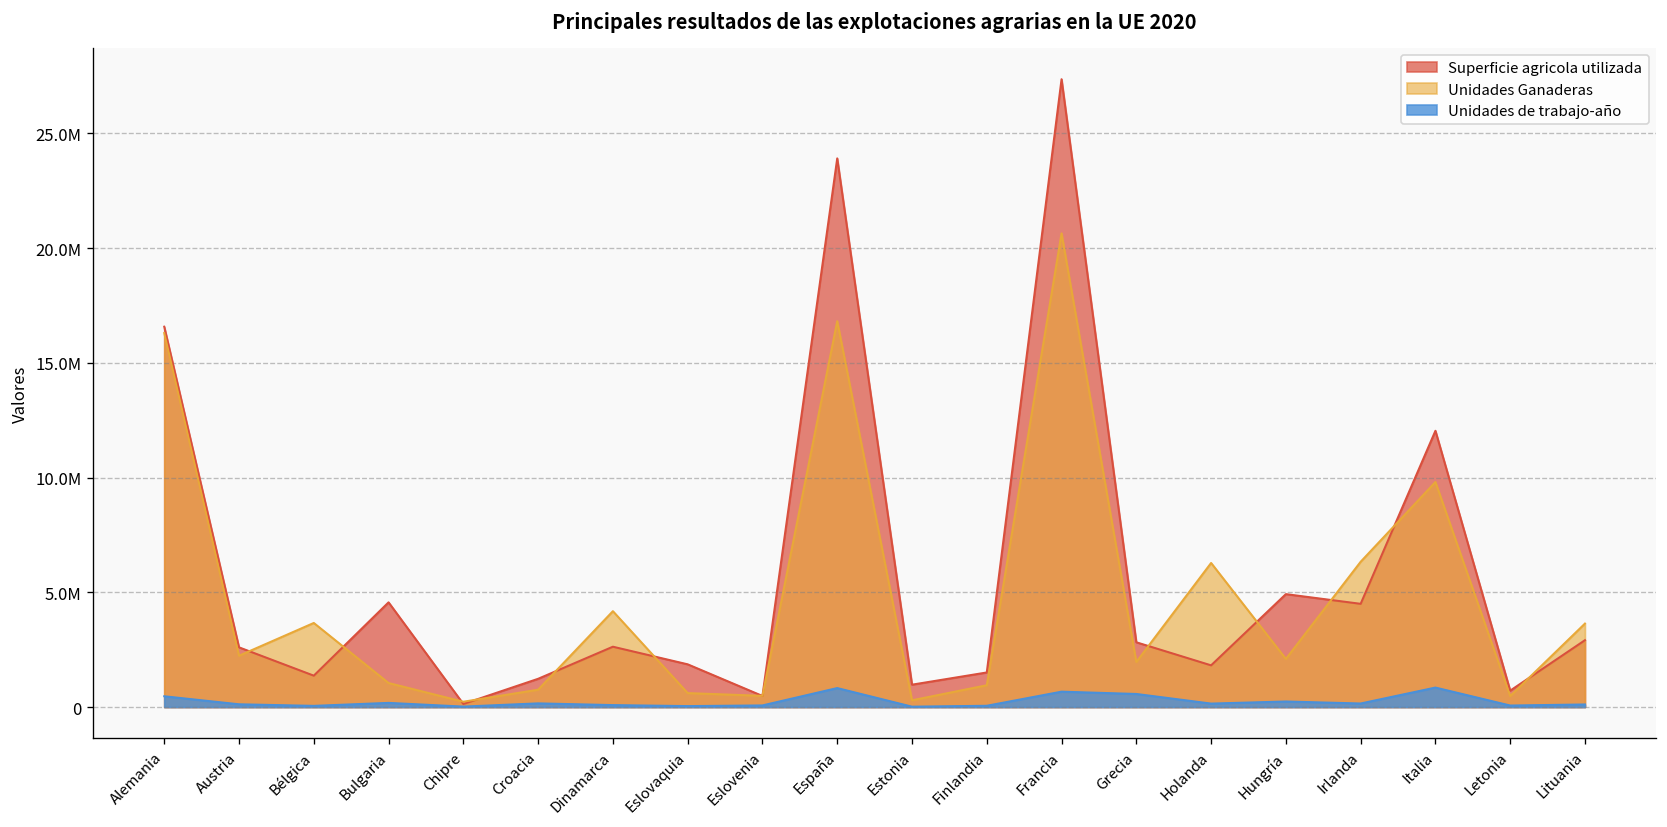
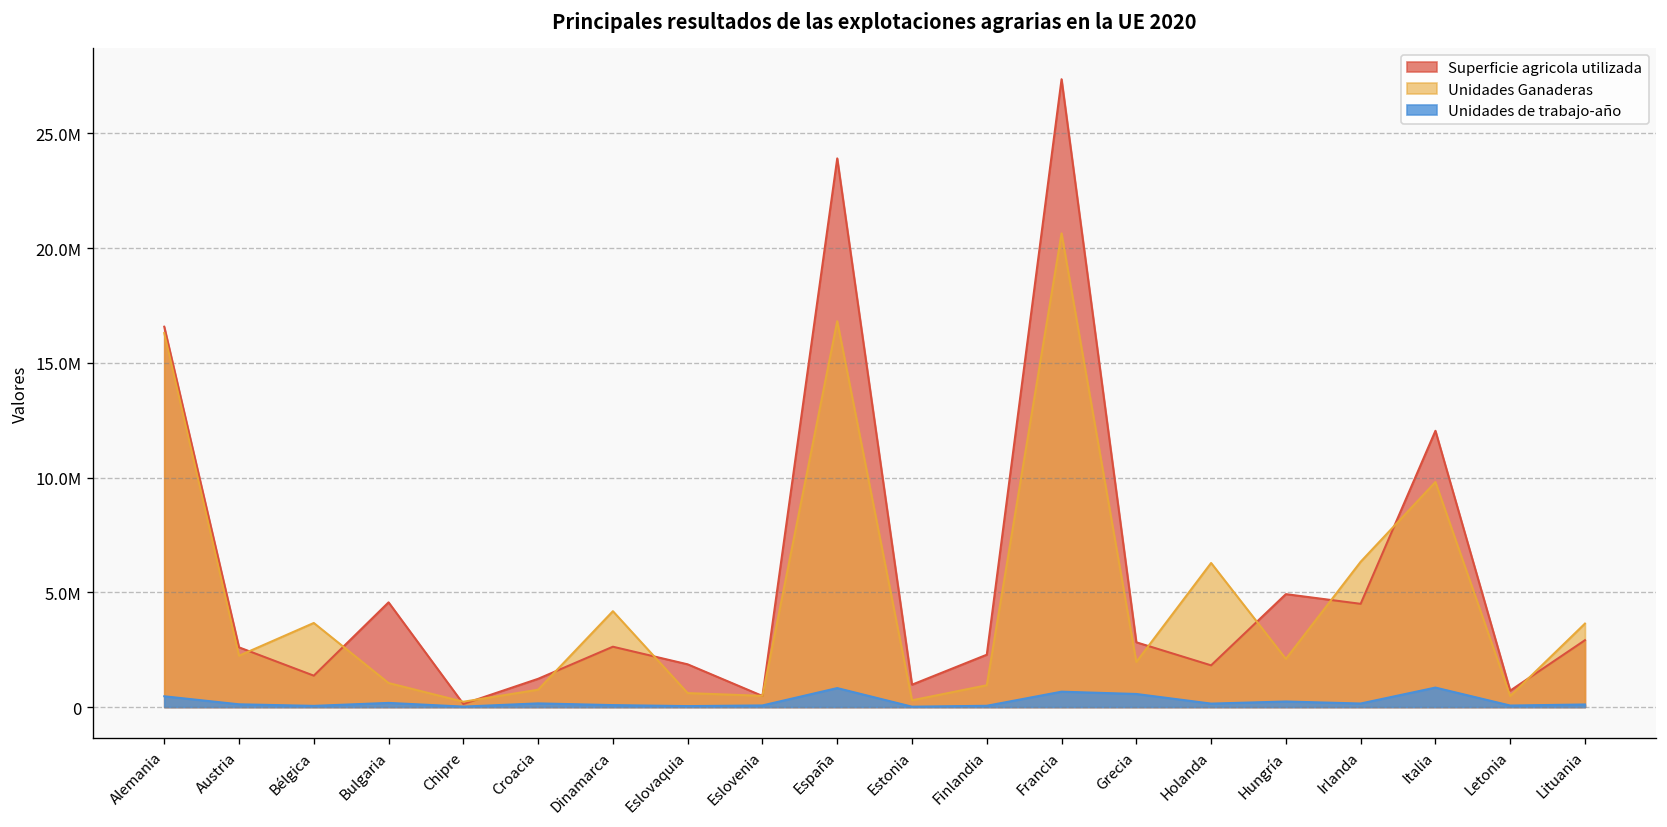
Superficie agricola utilizada, Finlandia: 1500000 -> 2300000
